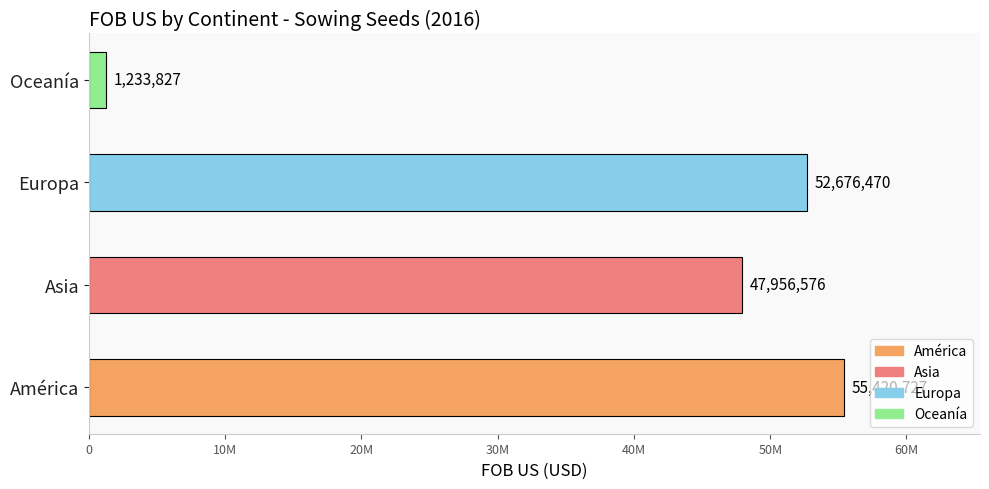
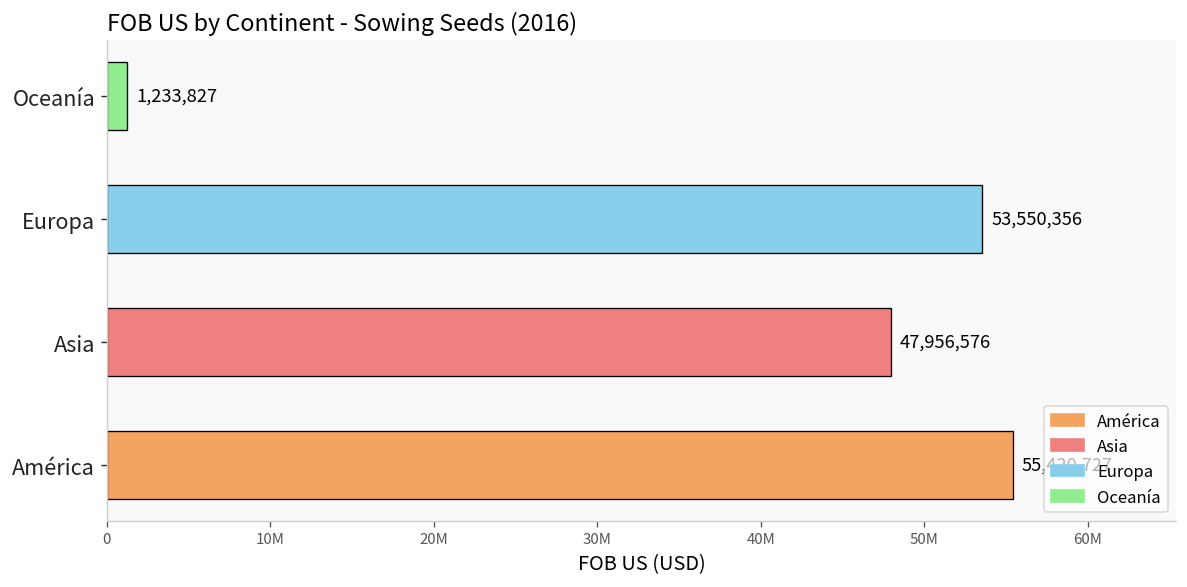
Europa: 52,676,470 -> 53,550,356
